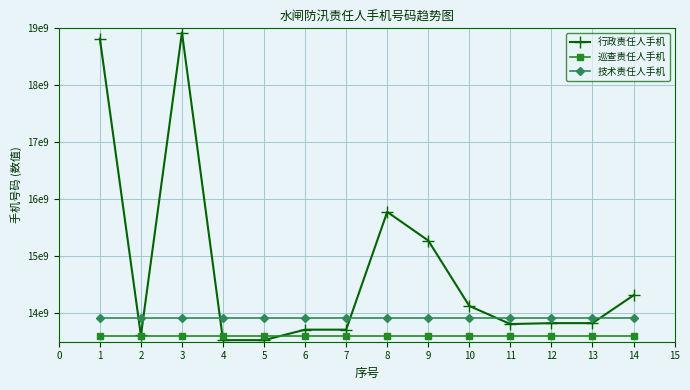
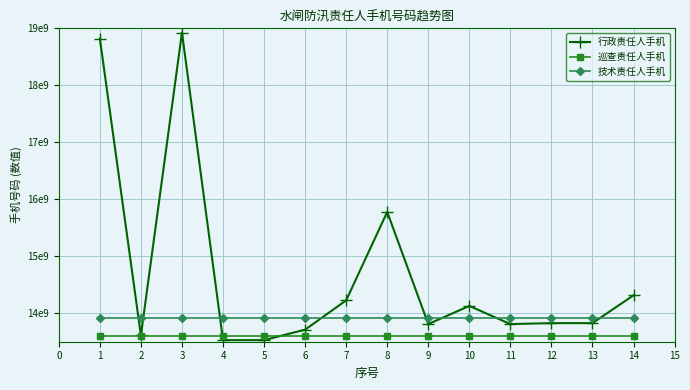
行政责任人手机, 7: 13700000000 -> 14200000000
行政责任人手机, 9: 15300000000 -> 13800000000
